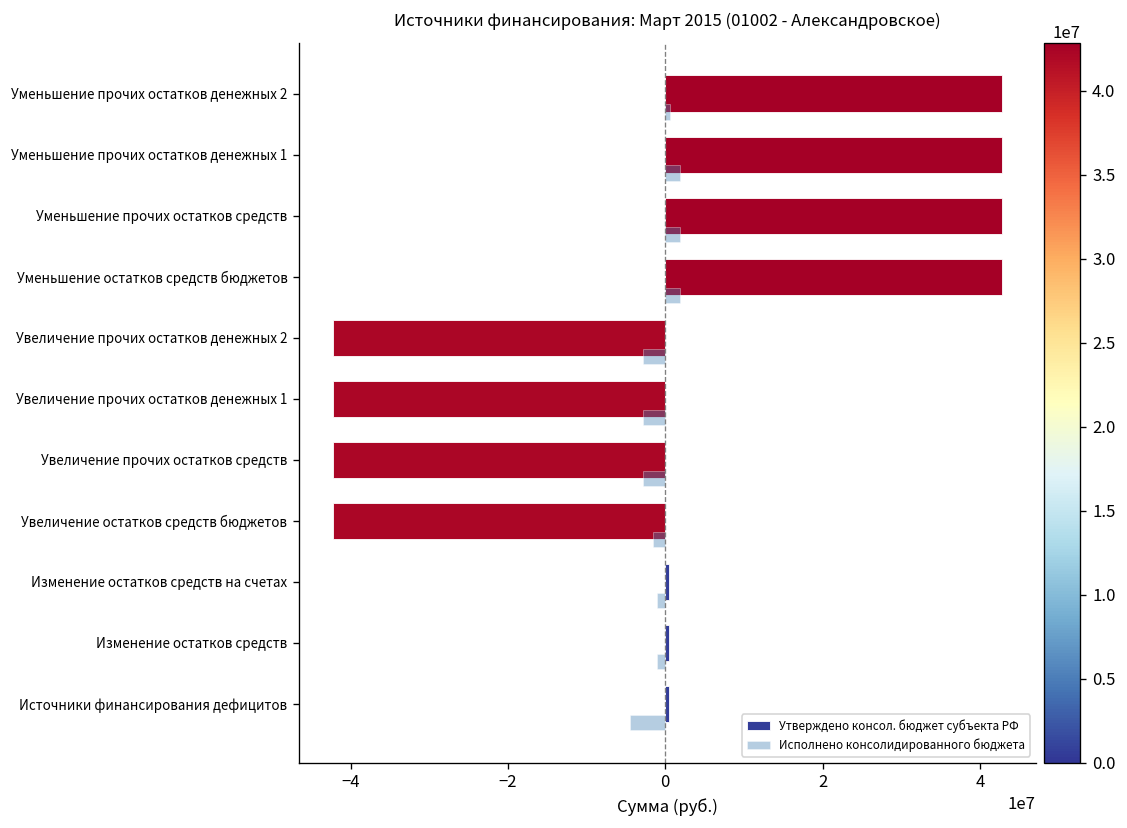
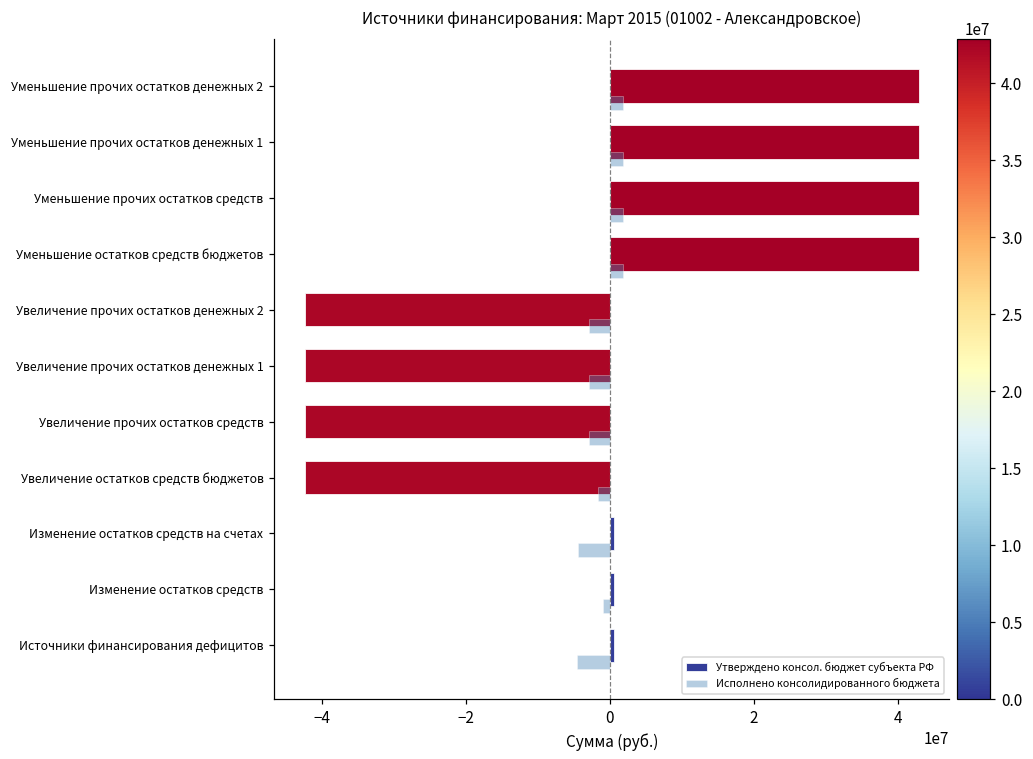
Исполнено консолидированного бюджета, Уменьшение прочих остатков денежных 2: 1000000 -> 2000000
Исполнено консолидированного бюджета, Изменение остатков средств на счетах: -1000000 -> -4000000
